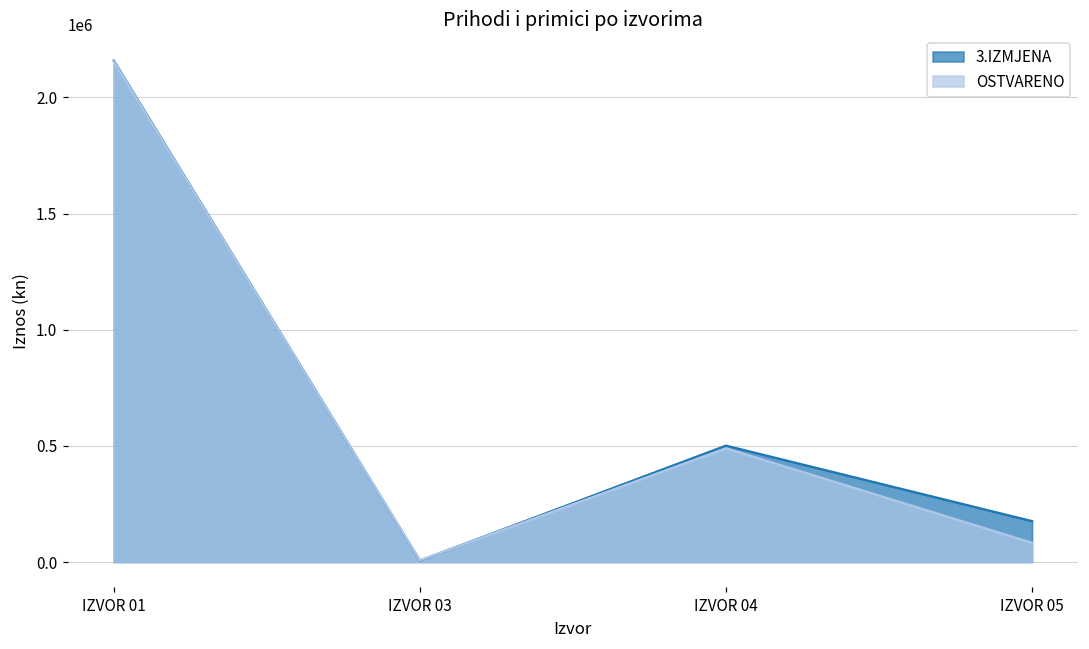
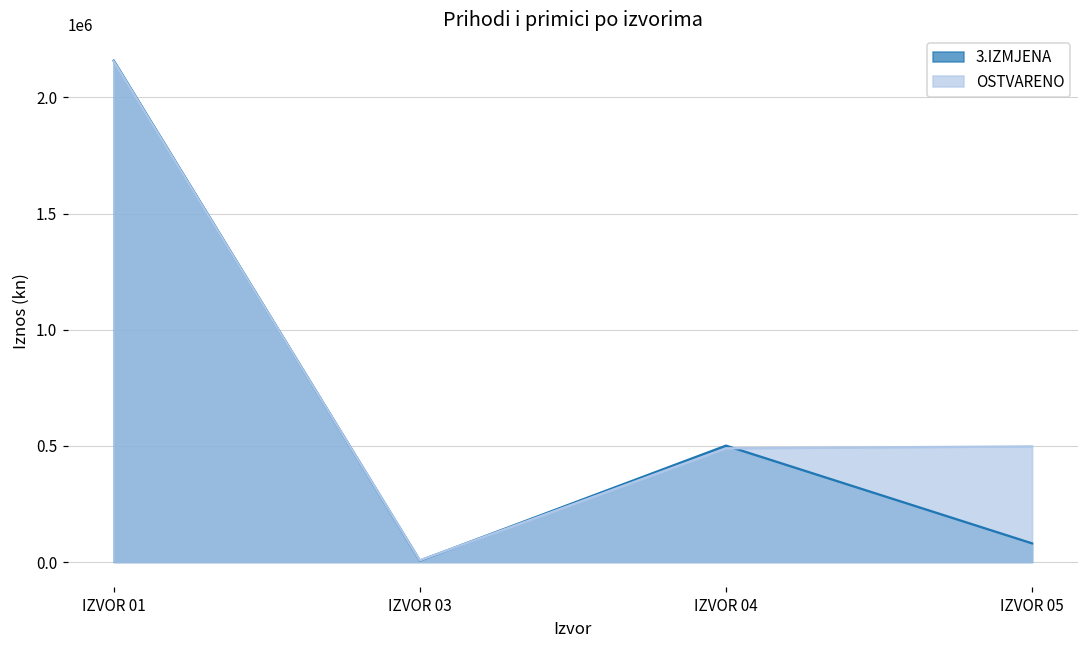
3.IZMJENA, IZVOR 05: 180000 -> 80000
OSTVARENO, IZVOR 05: 80000 -> 500000
